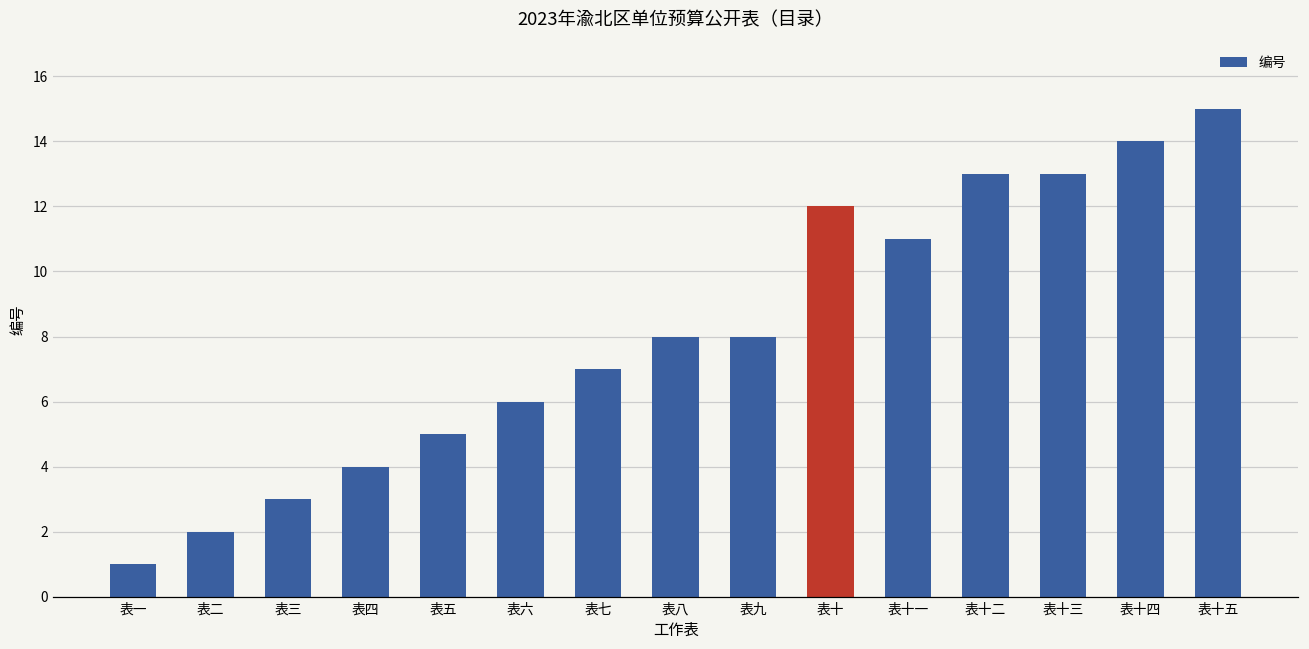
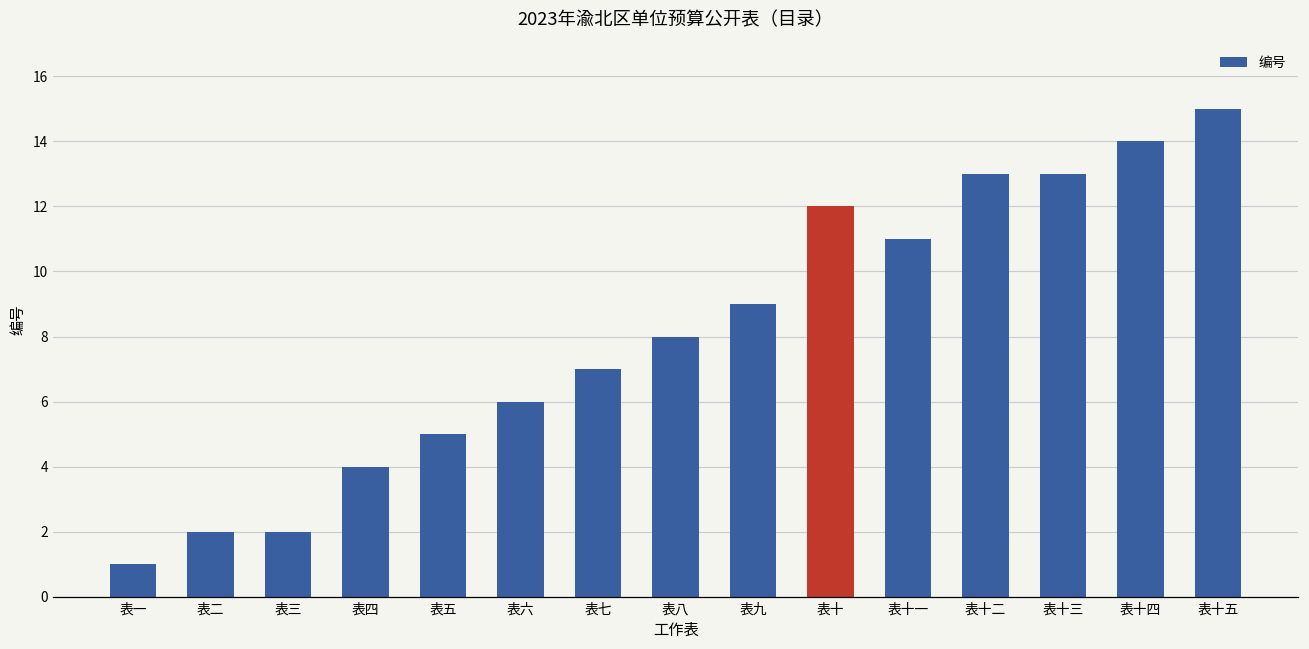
表三: 3 -> 2
表九: 8 -> 9
